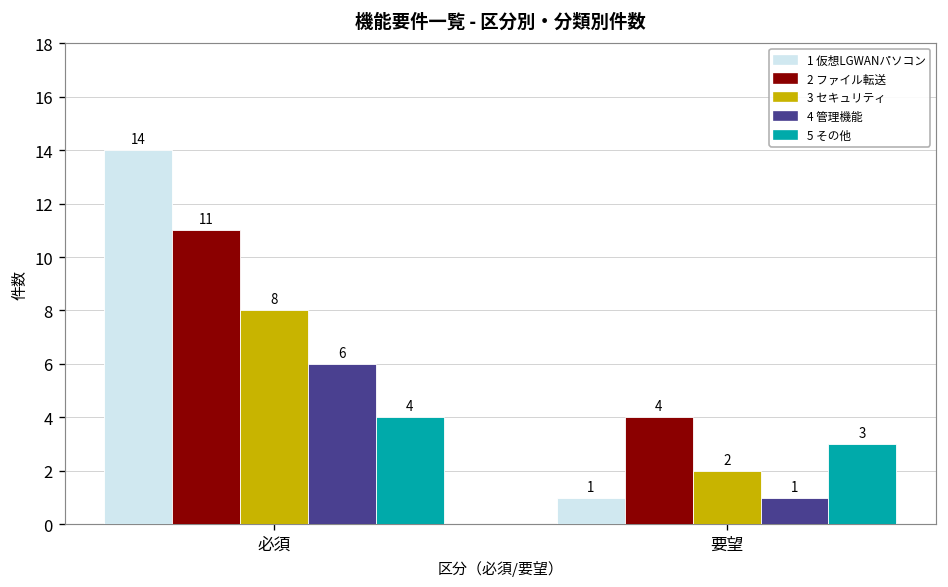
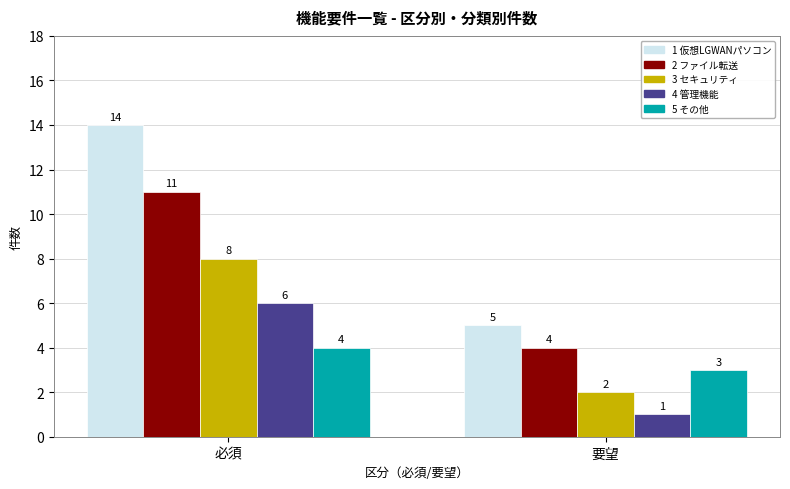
1 仮想LGWANパソコン, 要望: 1 -> 5
